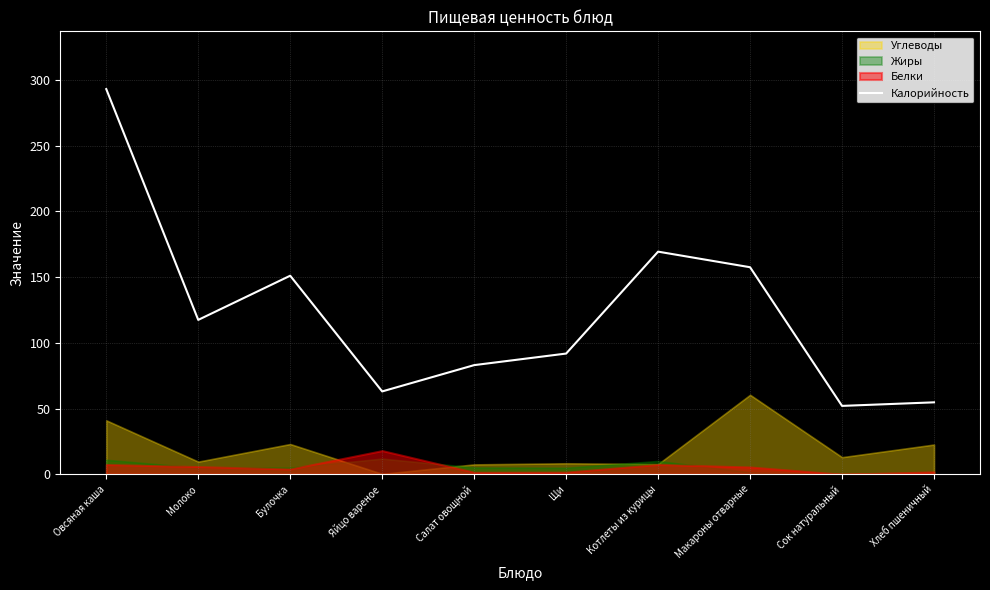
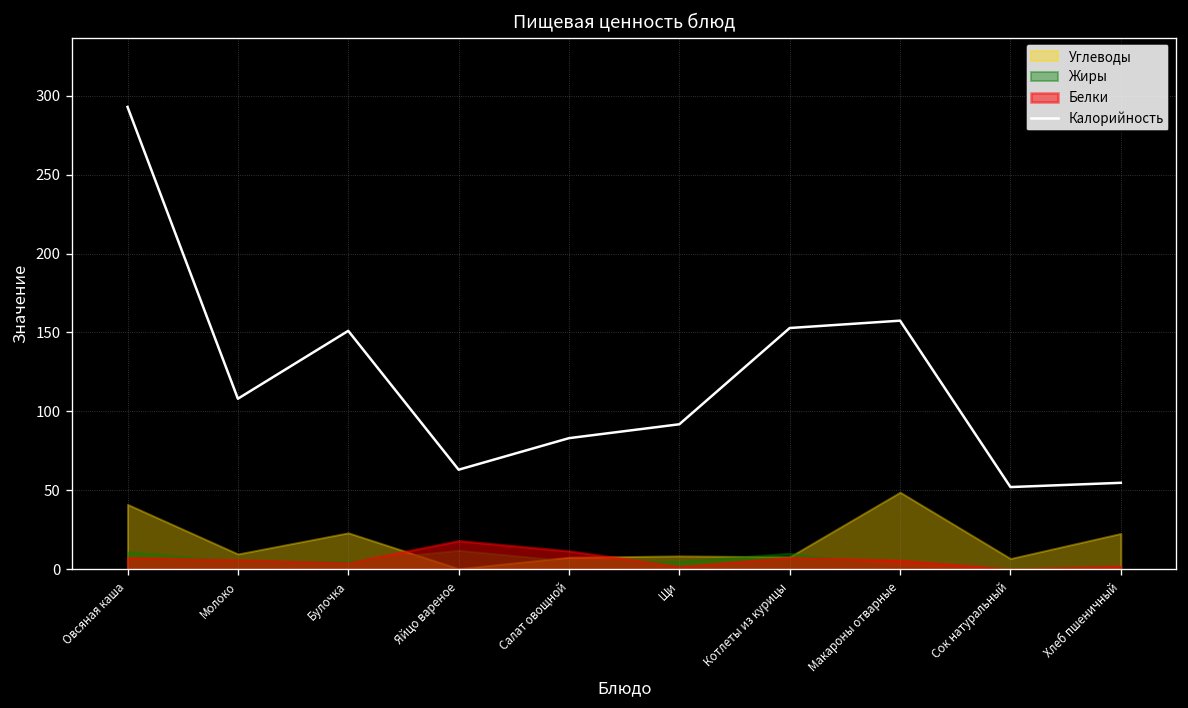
Калорийность, Молоко: 117 -> 108
Белки, Салат овощной: 2 -> 12
Калорийность, Котлеты из курицы: 169 -> 153
Углеводы, Макароны отварные: 60 -> 49
Углеводы, Сок натуральный: 13 -> 7
